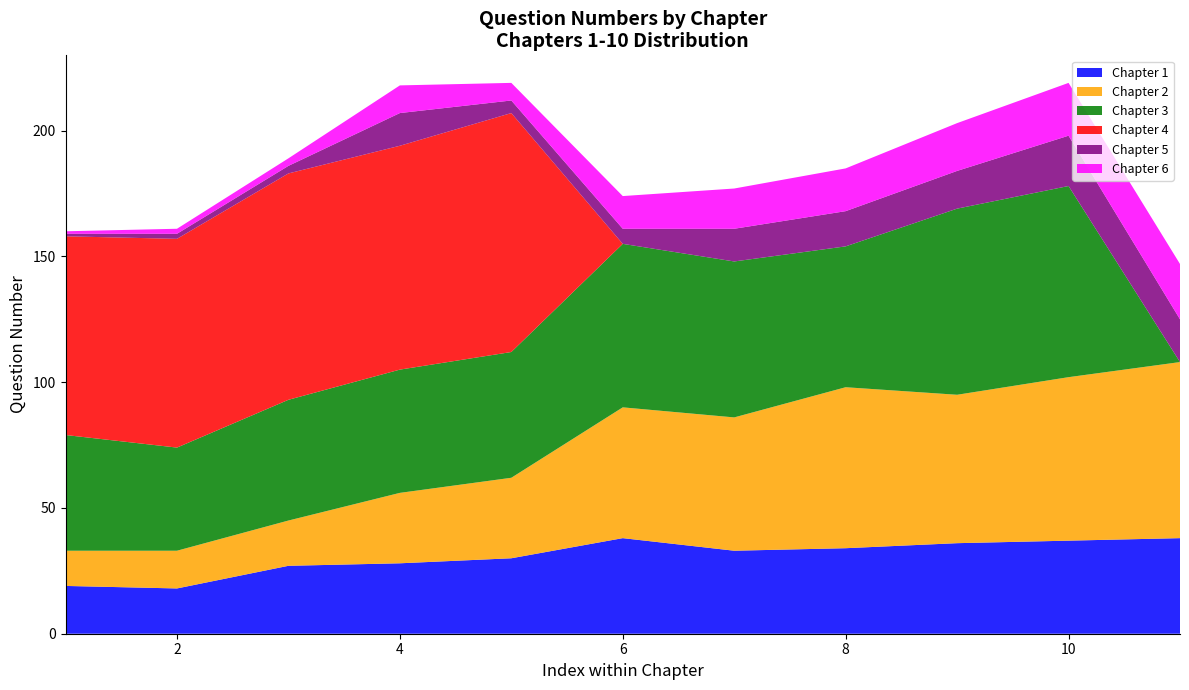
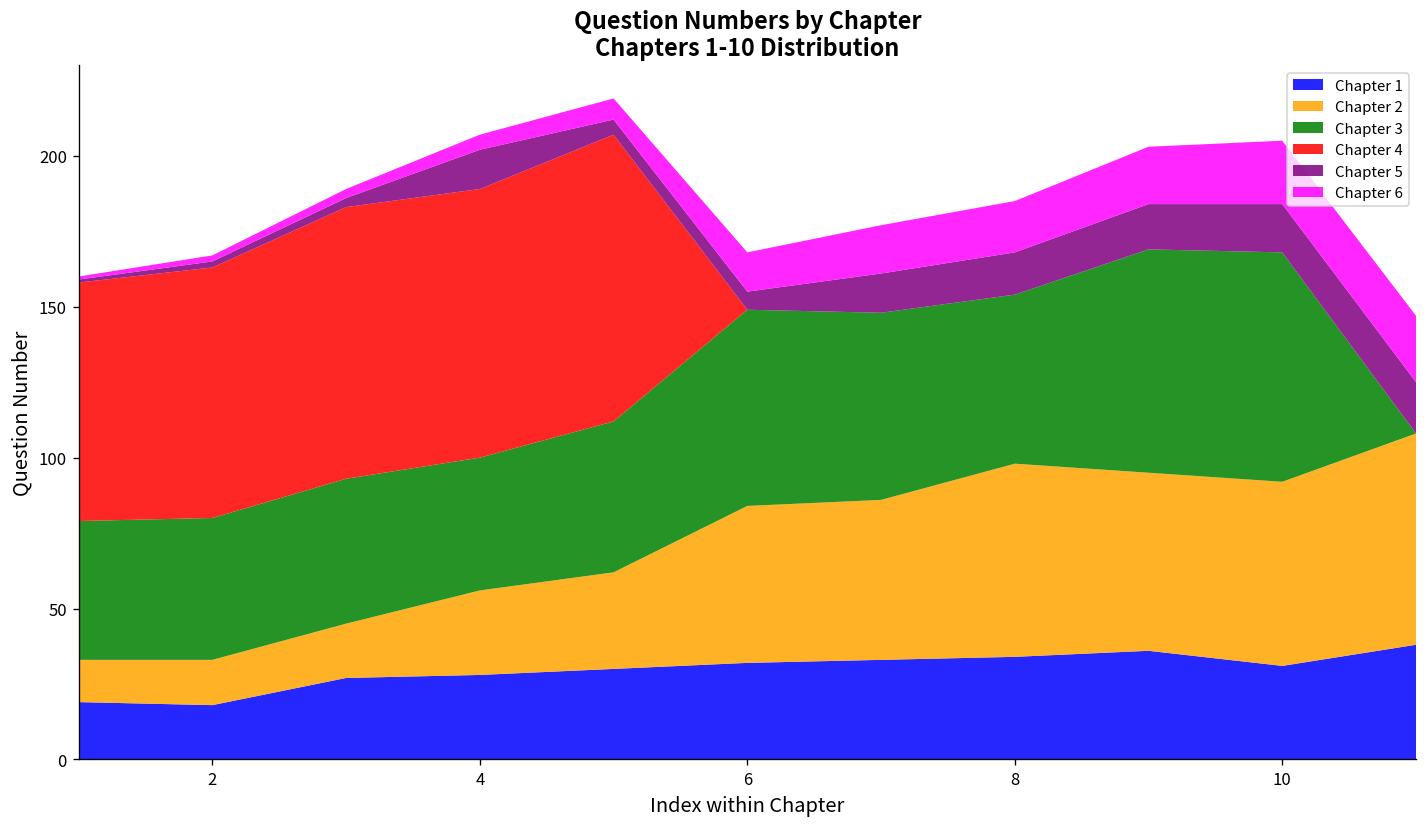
Chapter 3, 2: 41 -> 47
Chapter 3, 4: 49 -> 44
Chapter 6, 4: 11 -> 5
Chapter 1, 6: 38 -> 32
Chapter 1, 10: 37 -> 31
Chapter 2, 10: 65 -> 61
Chapter 5, 10: 20 -> 16
